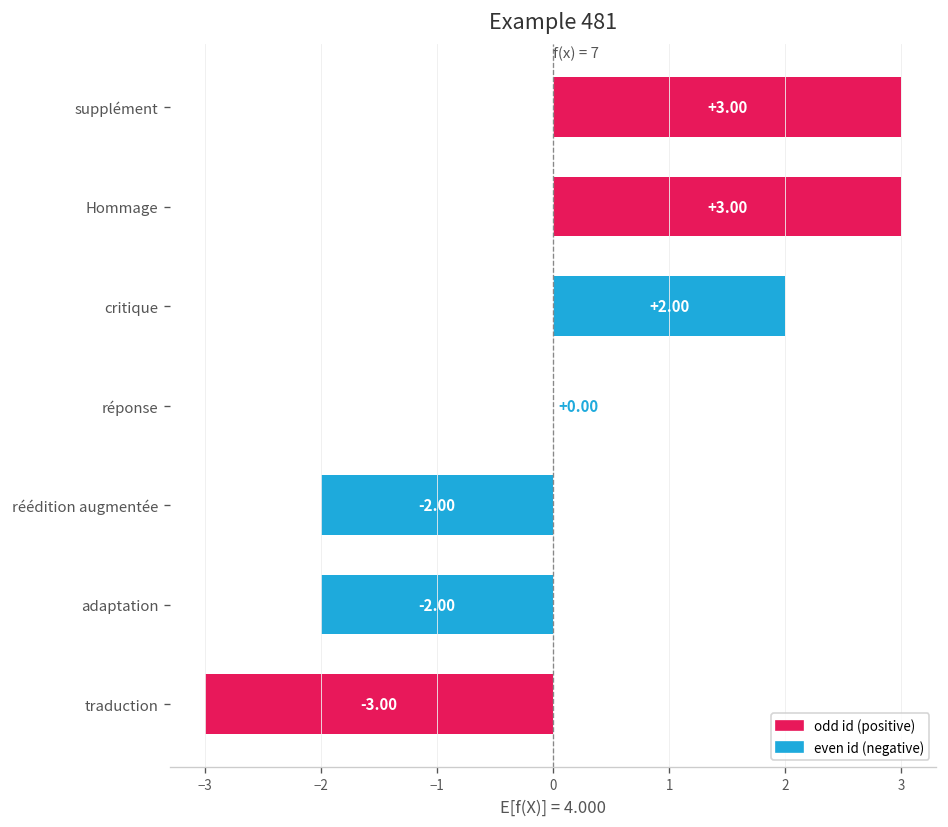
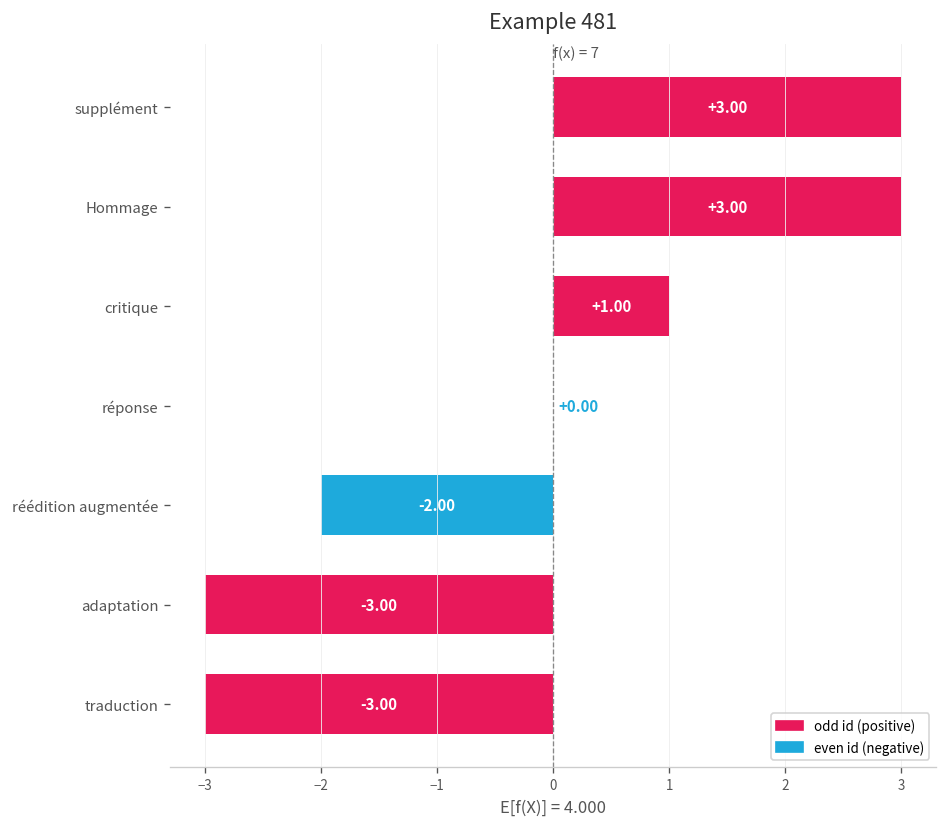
critique: +2.00 -> +1.00
adaptation: -2.00 -> -3.00
